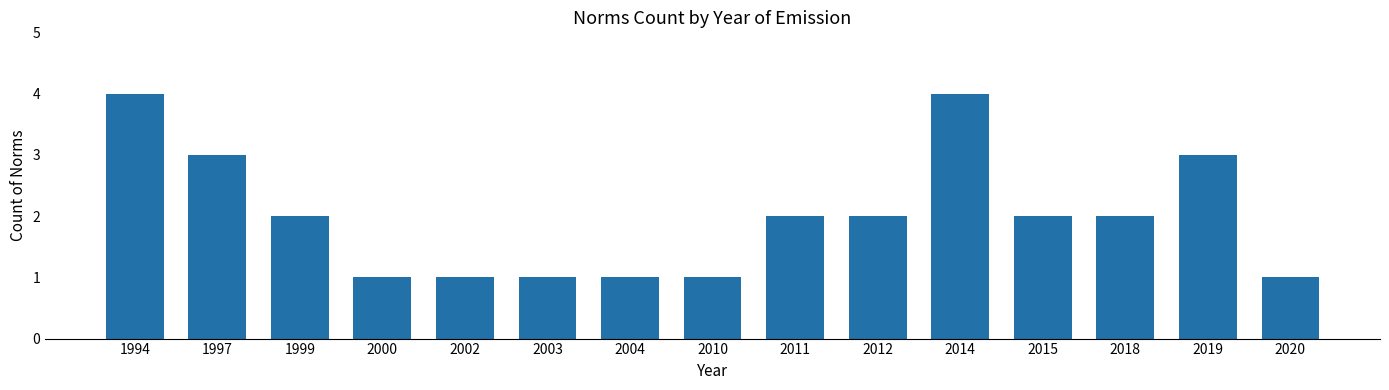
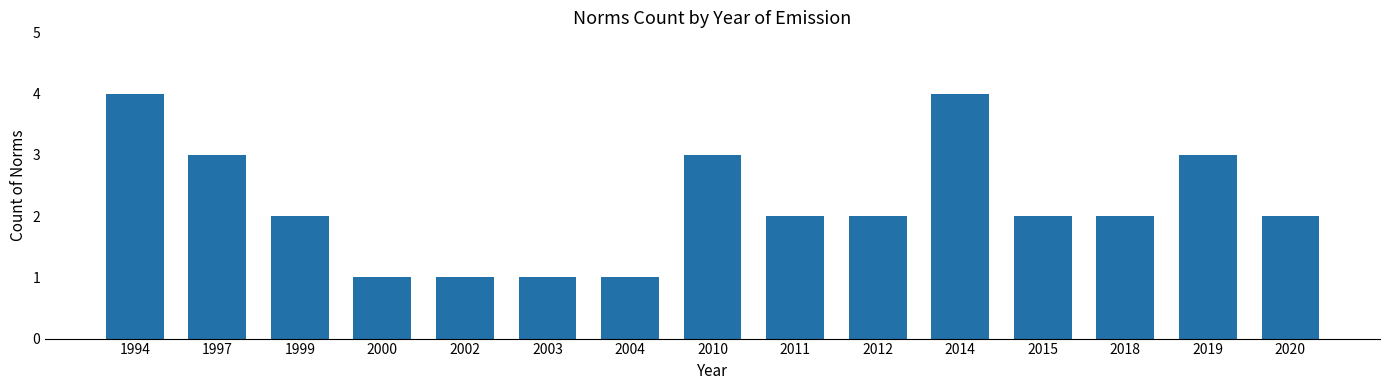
2010: 1 -> 3
2020: 1 -> 2
